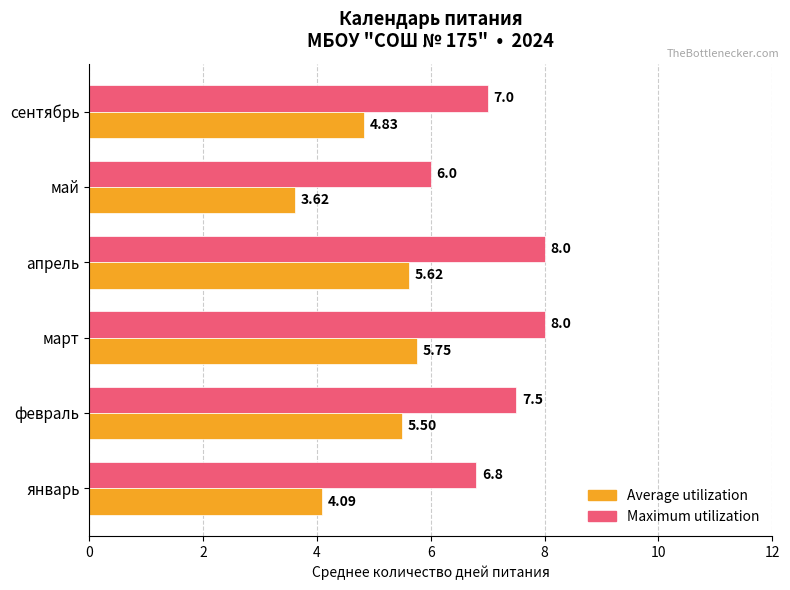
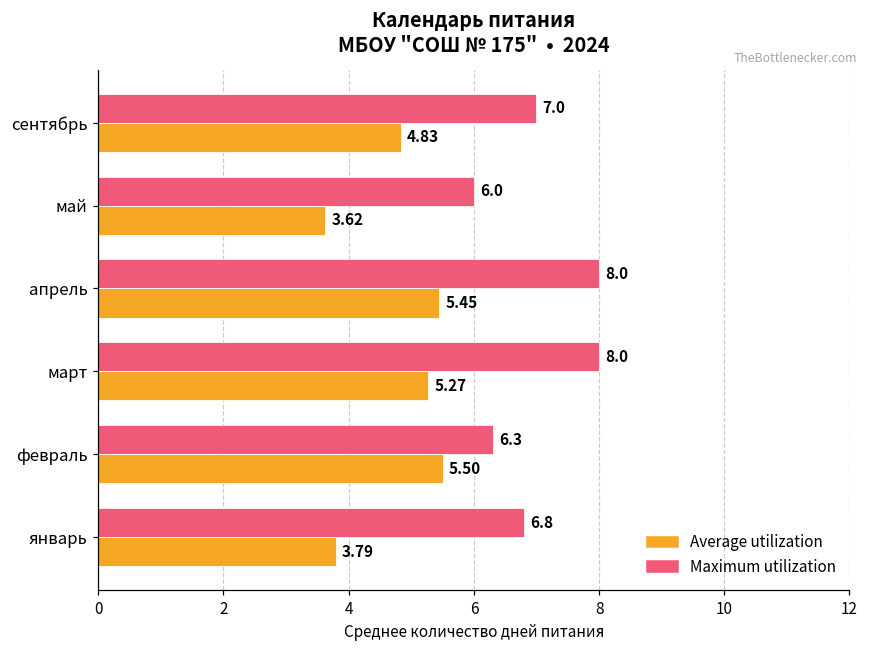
Average utilization, апрель: 5.62 -> 5.45
Average utilization, март: 5.75 -> 5.27
Maximum utilization, февраль: 7.5 -> 6.3
Average utilization, январь: 4.09 -> 3.79
